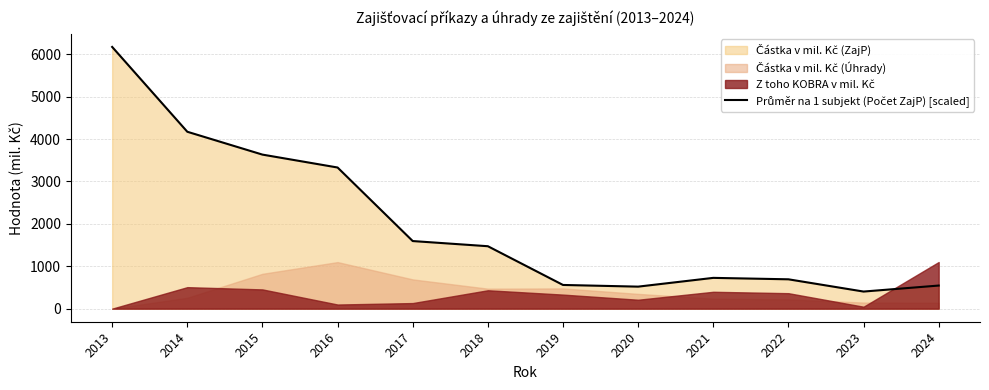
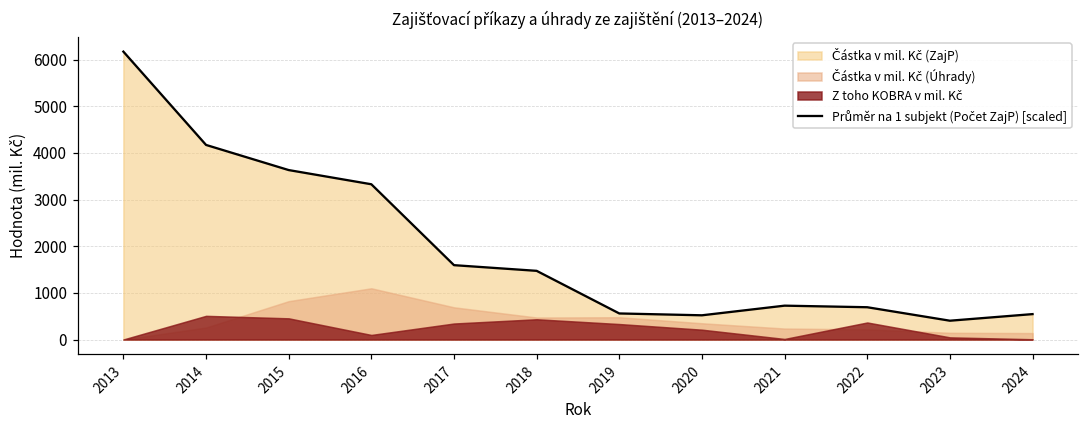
Z toho KOBRA v mil. Kč, 2017: 100 -> 300
Z toho KOBRA v mil. Kč, 2021: 400 -> 0
Z toho KOBRA v mil. Kč, 2024: 1100 -> 0
